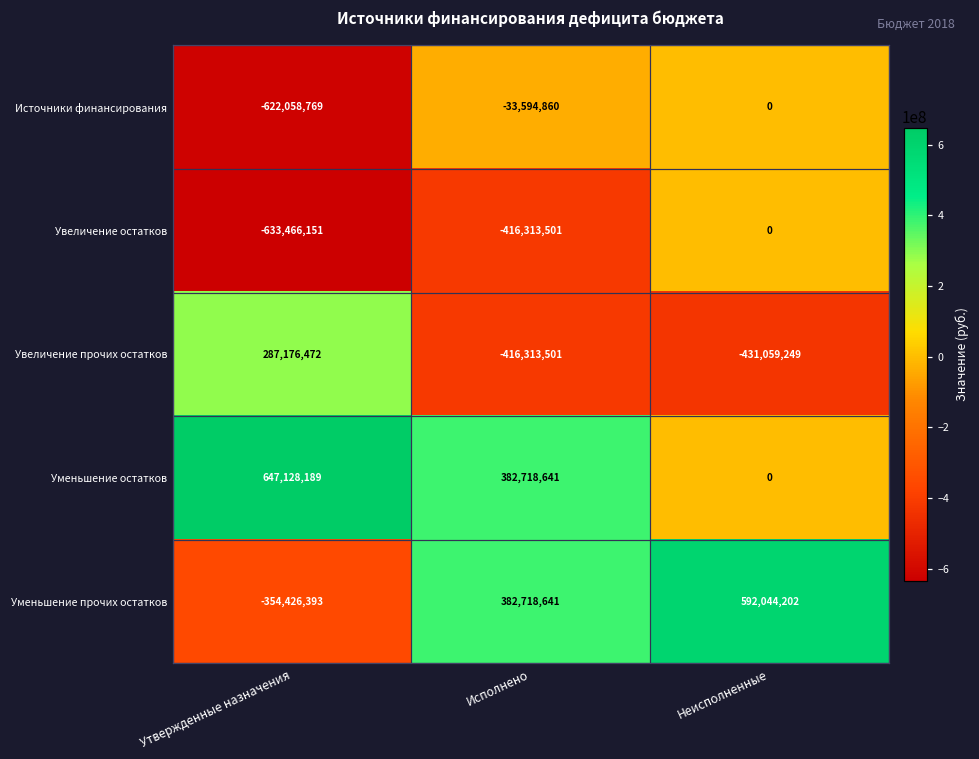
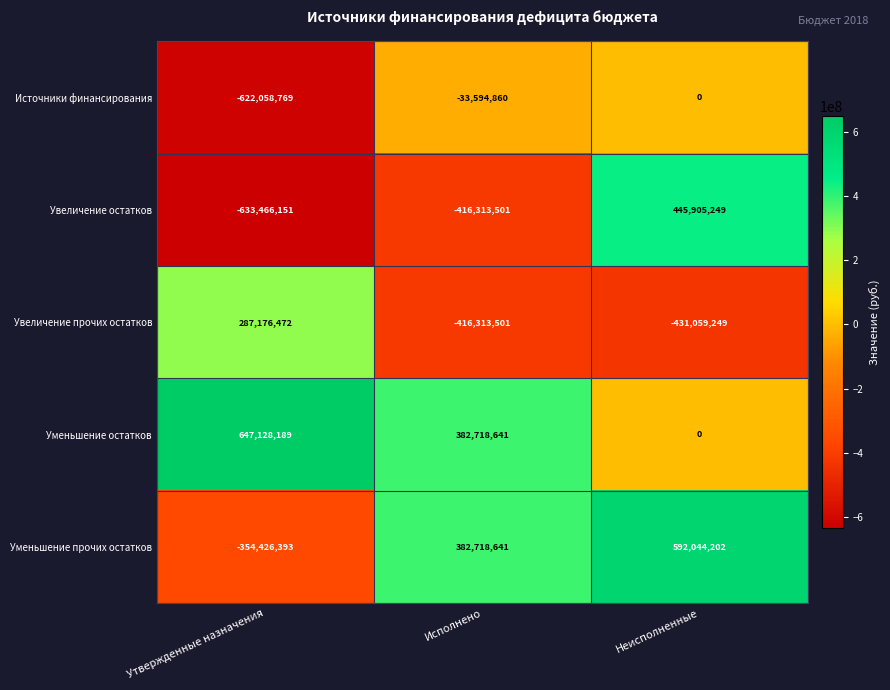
Увеличение остатков, Неисполненные: 0 -> 445,905,249
